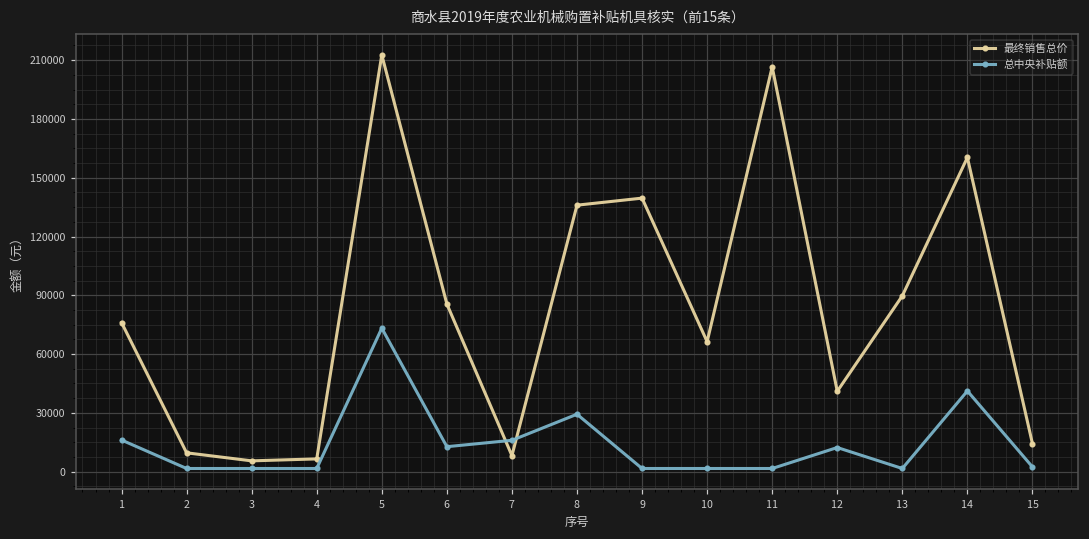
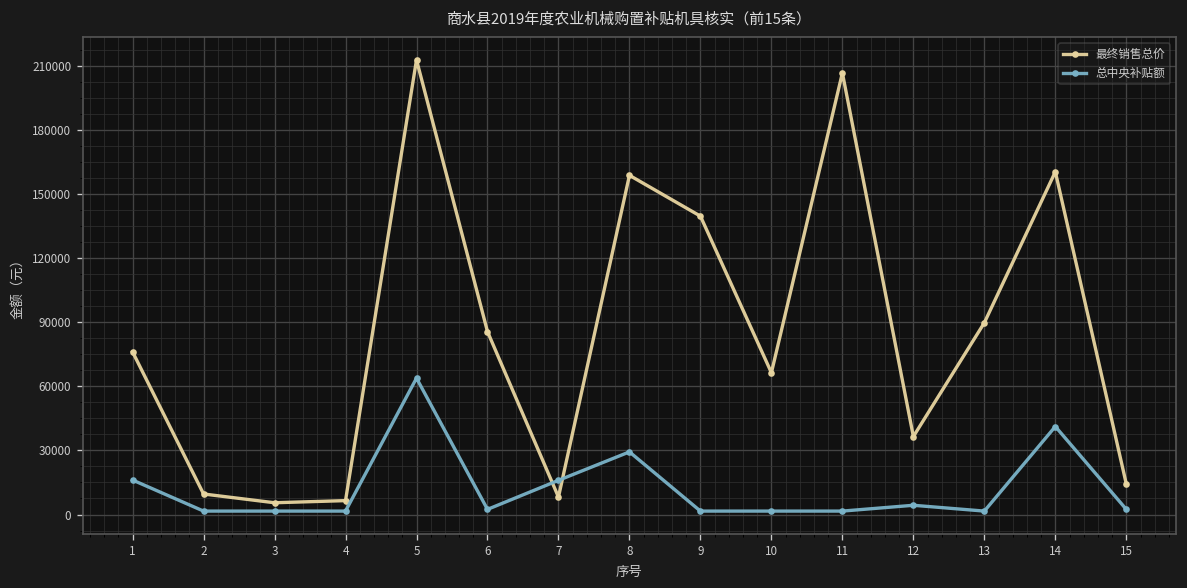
总中央补贴额, 5: 73000 -> 64000
总中央补贴额, 6: 13000 -> 2000
最终销售总价, 8: 136000 -> 159000
最终销售总价, 12: 41000 -> 36000
总中央补贴额, 12: 12000 -> 4000
